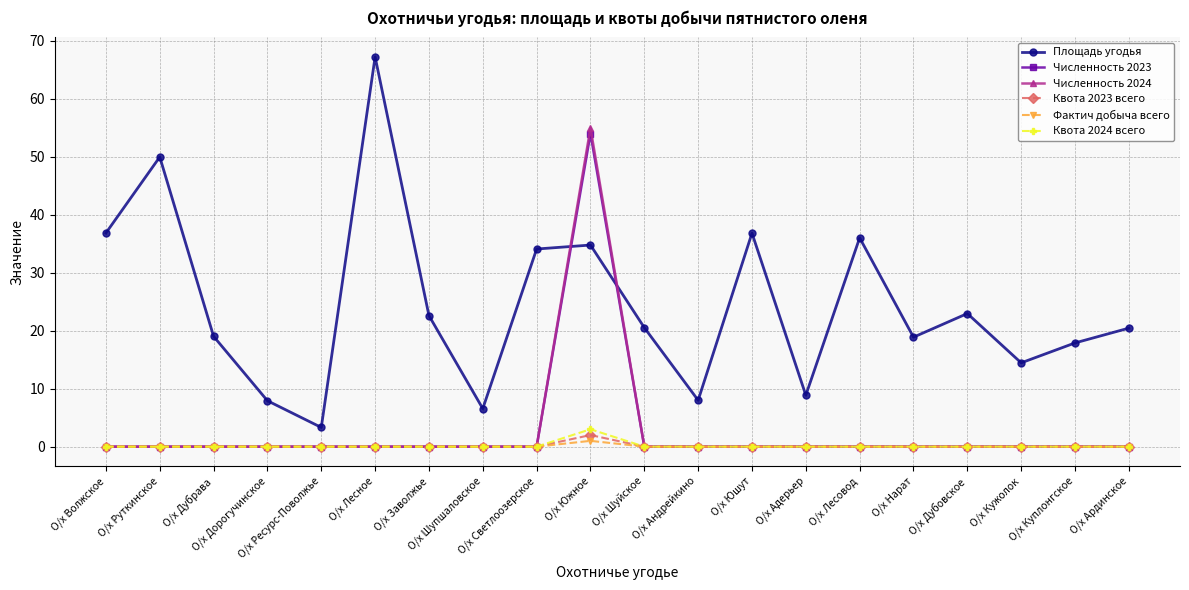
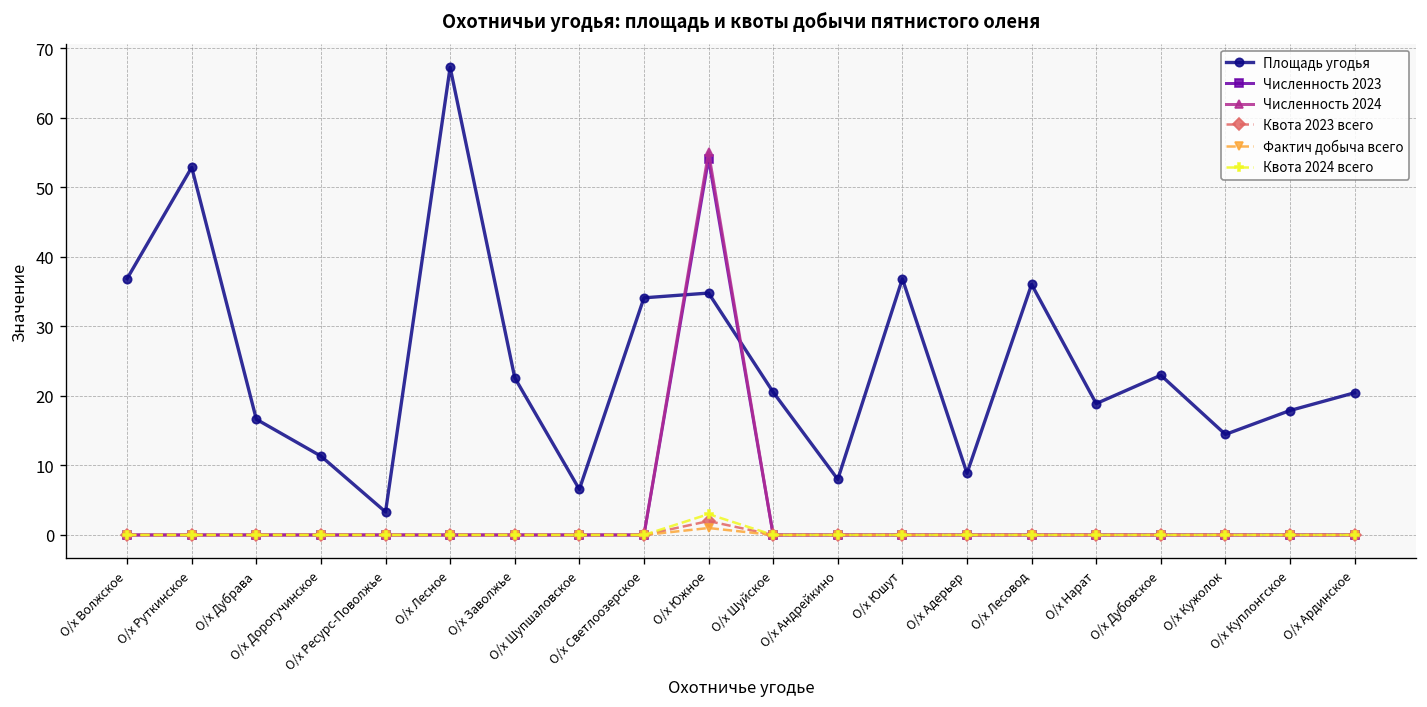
Площадь угодья, О/х Руткинское: 50 -> 53
Площадь угодья, О/х Дубрава: 19 -> 17
Площадь угодья, О/х Дорогучинское: 8 -> 11
